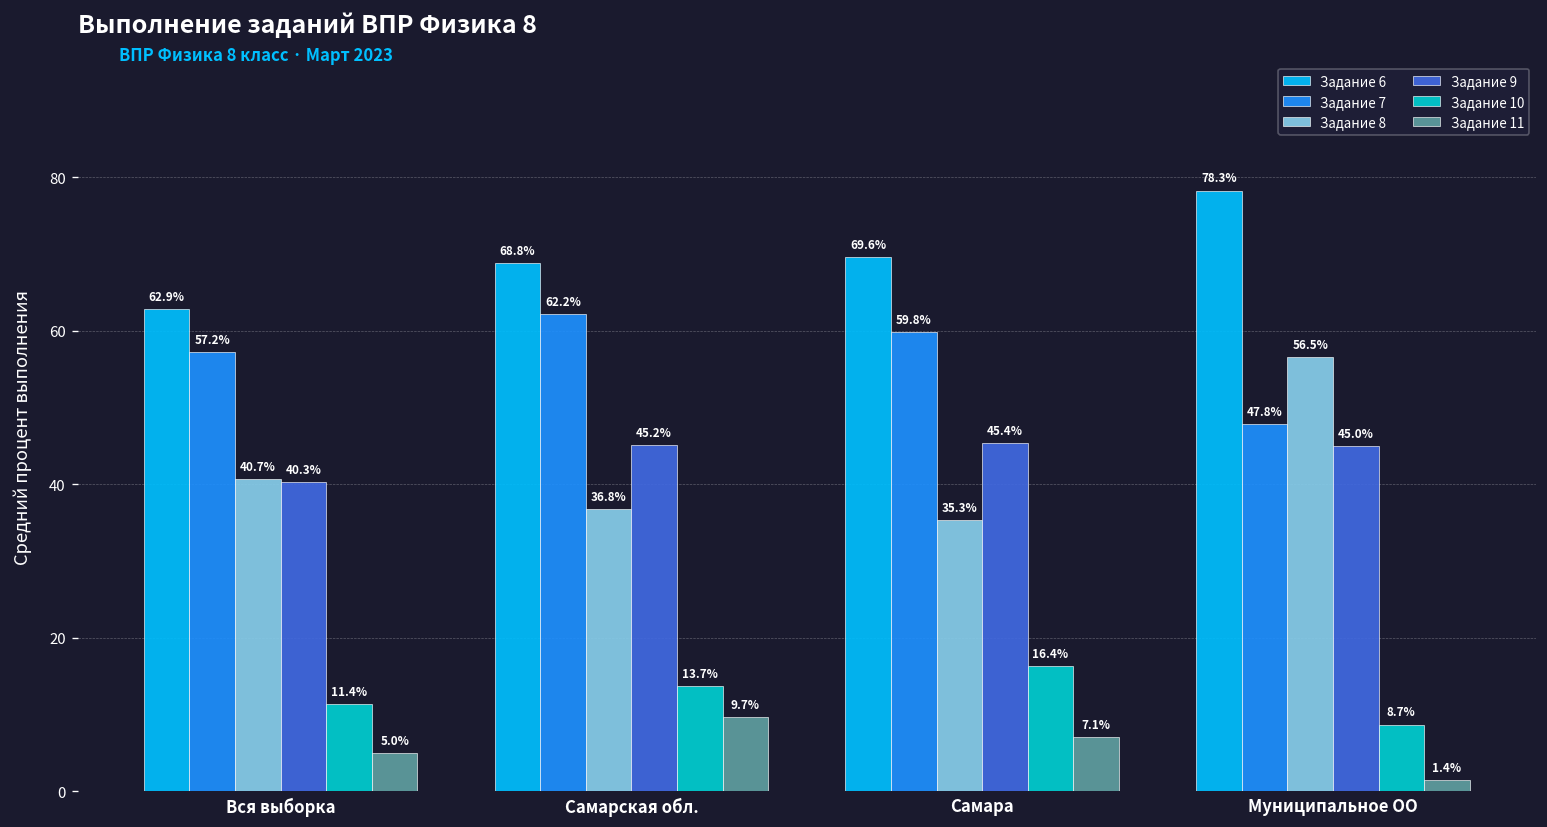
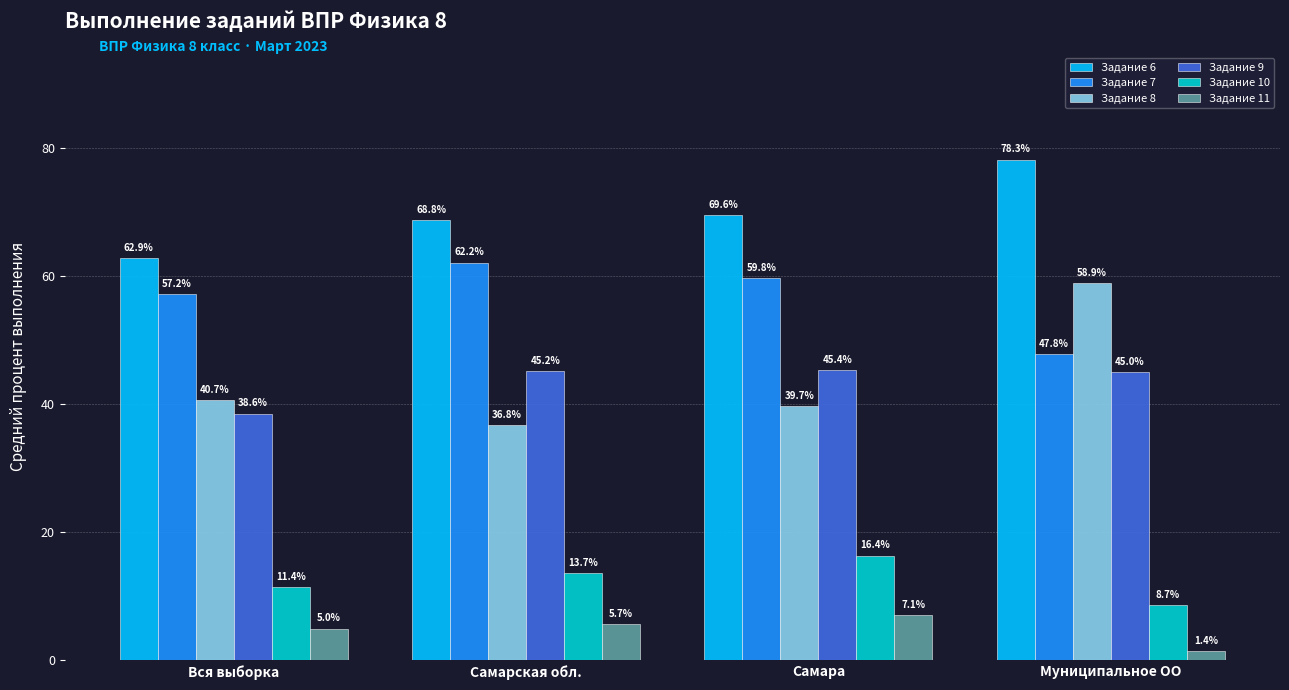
Задание 9, Вся выборка: 40.3% -> 38.6%
Задание 11, Самарская обл.: 9.7% -> 5.7%
Задание 8, Самара: 35.3% -> 39.7%
Задание 8, Муниципальное ОО: 56.5% -> 58.9%
